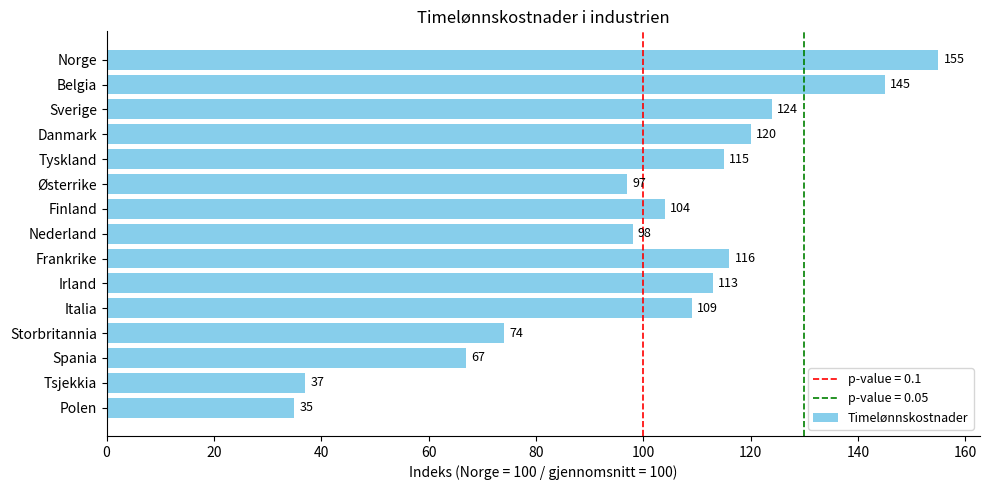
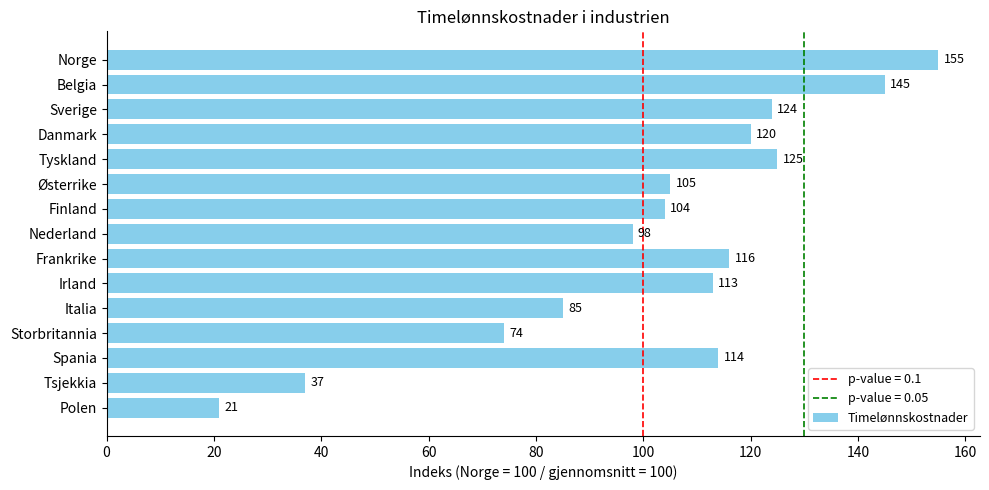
Tyskland: 115 -> 125
Østerrike: 97 -> 105
Italia: 109 -> 85
Spania: 67 -> 114
Polen: 35 -> 21
